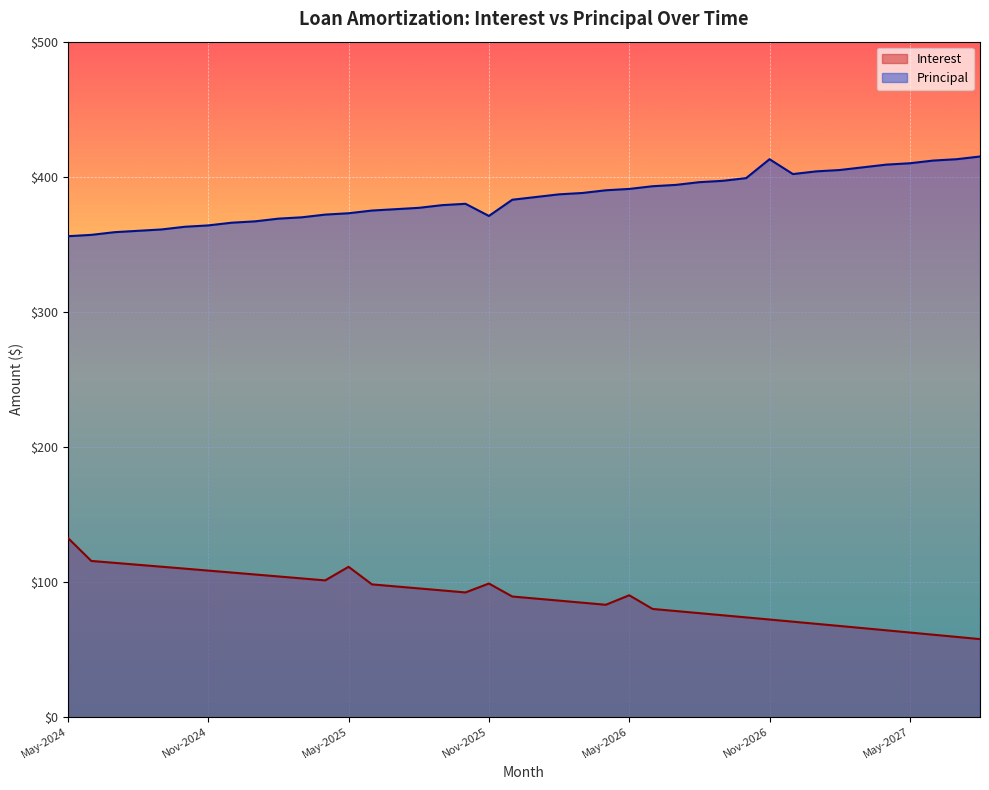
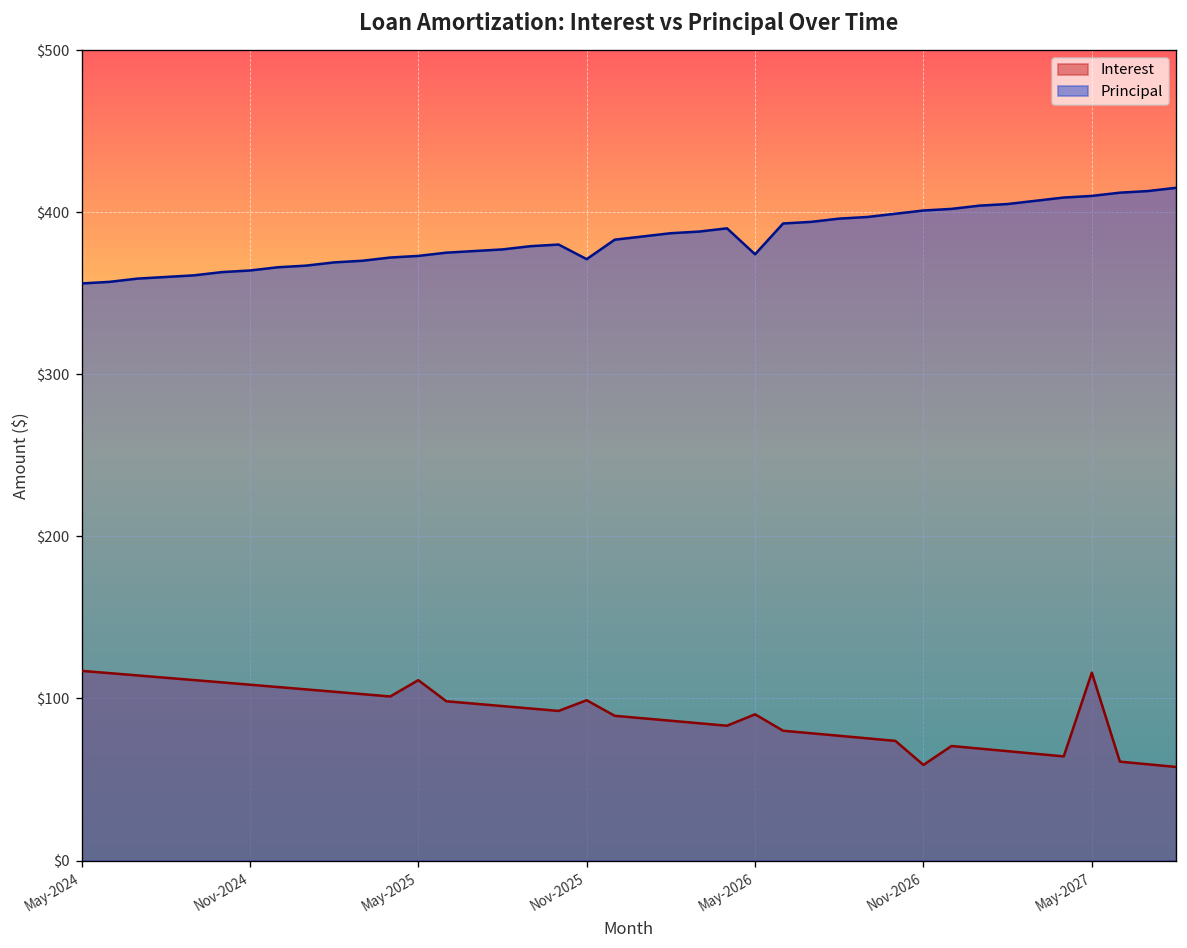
Interest, May-2024: $133 -> $117
Principal, May-2026: $391 -> $374
Interest, Nov-2026: $72 -> $59
Principal, Nov-2026: $413 -> $401
Interest, May-2027: $63 -> $116
